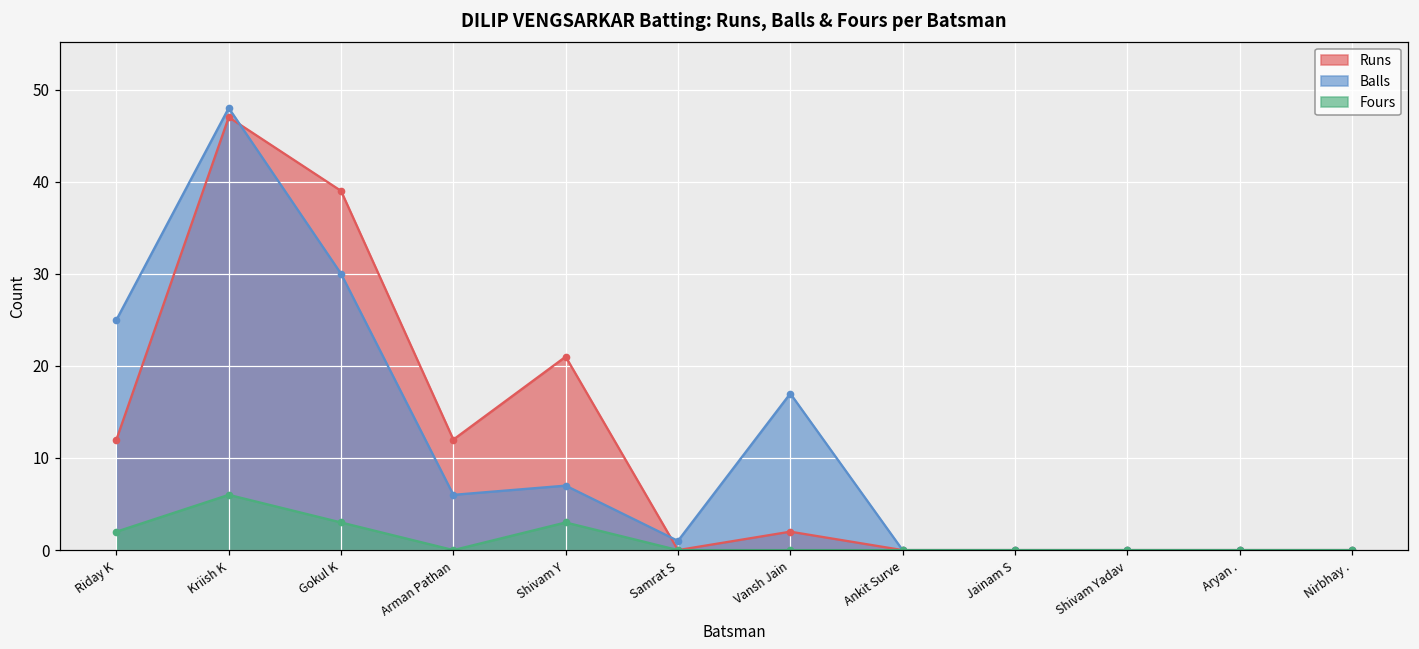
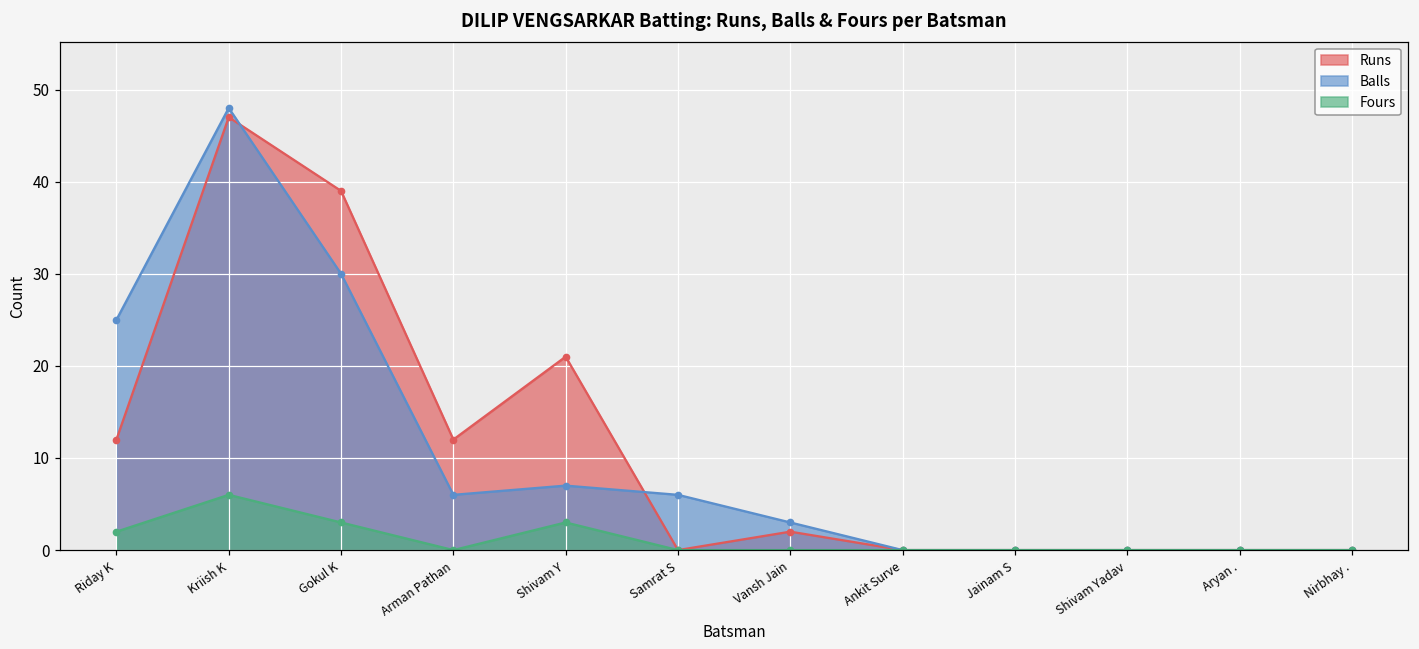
Balls, Samrat S: 1 -> 6
Balls, Vansh Jain: 17 -> 3
